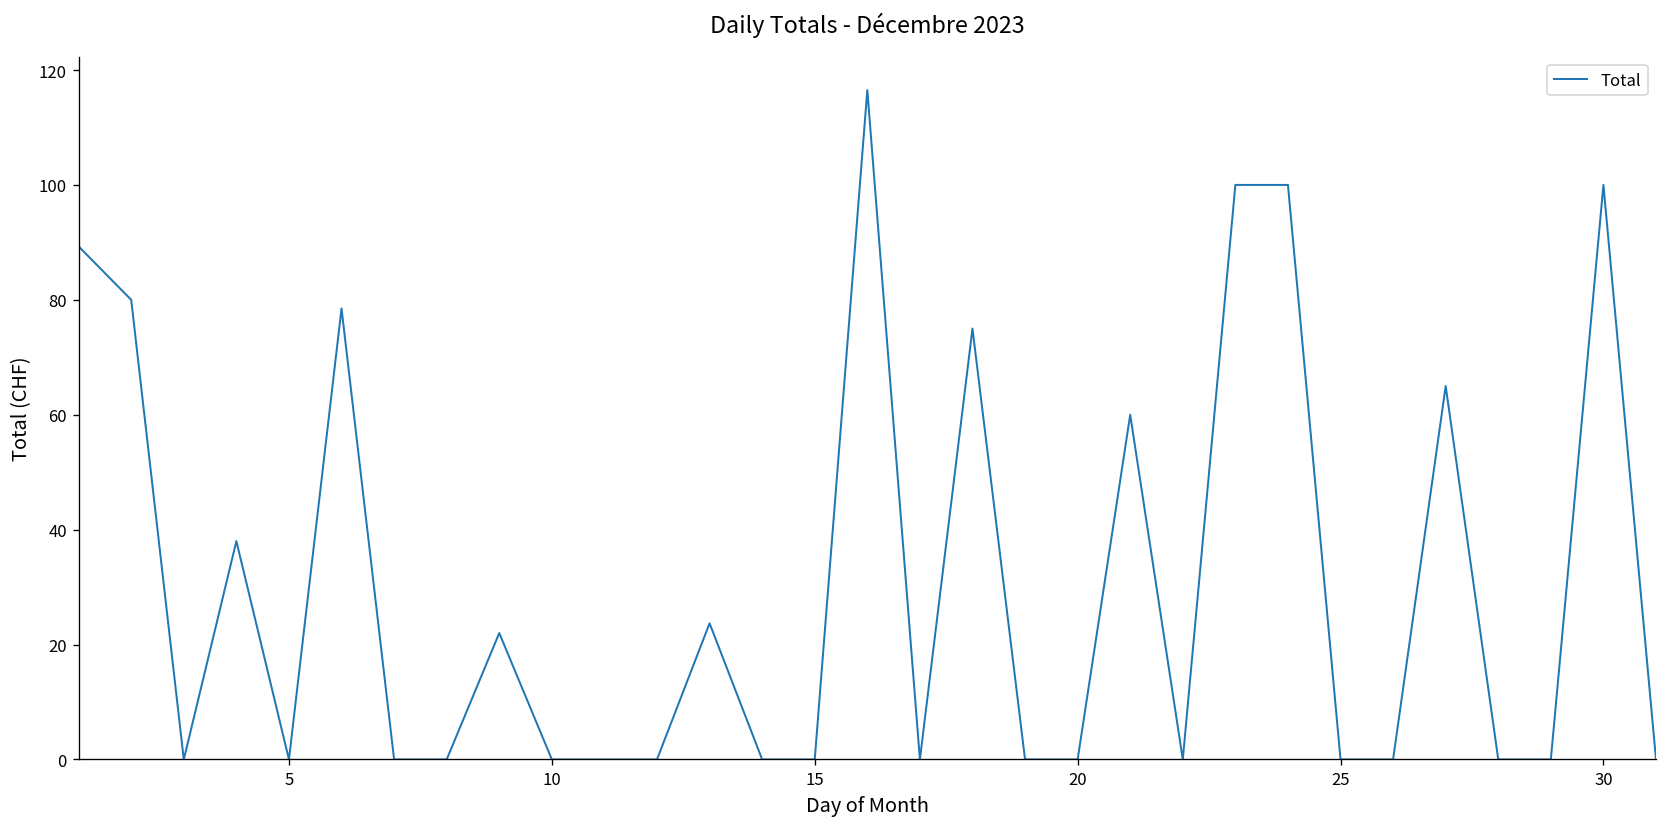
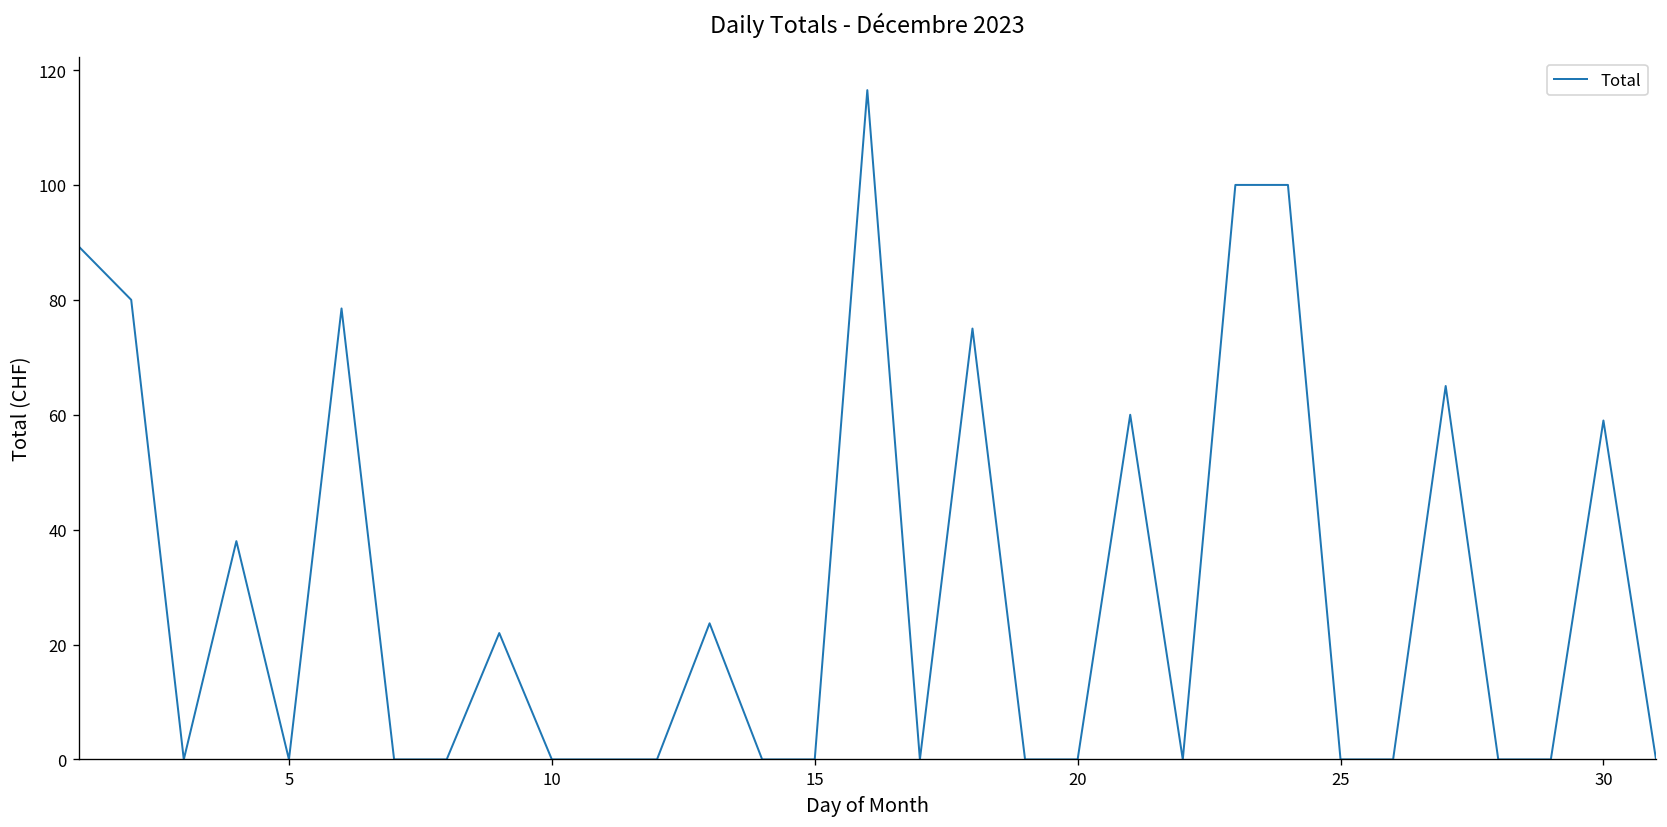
30: 100 -> 59
